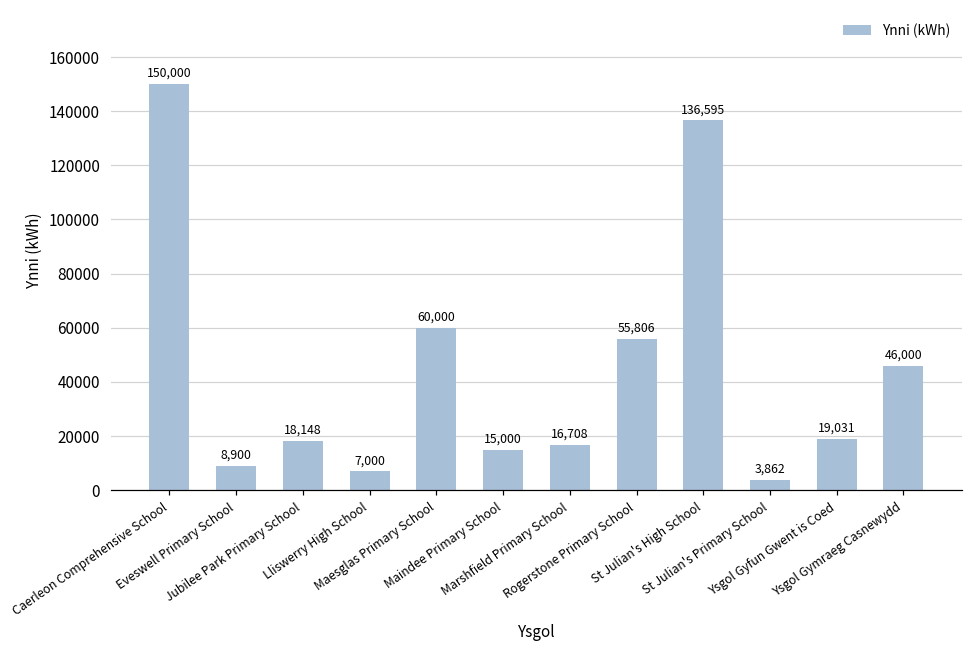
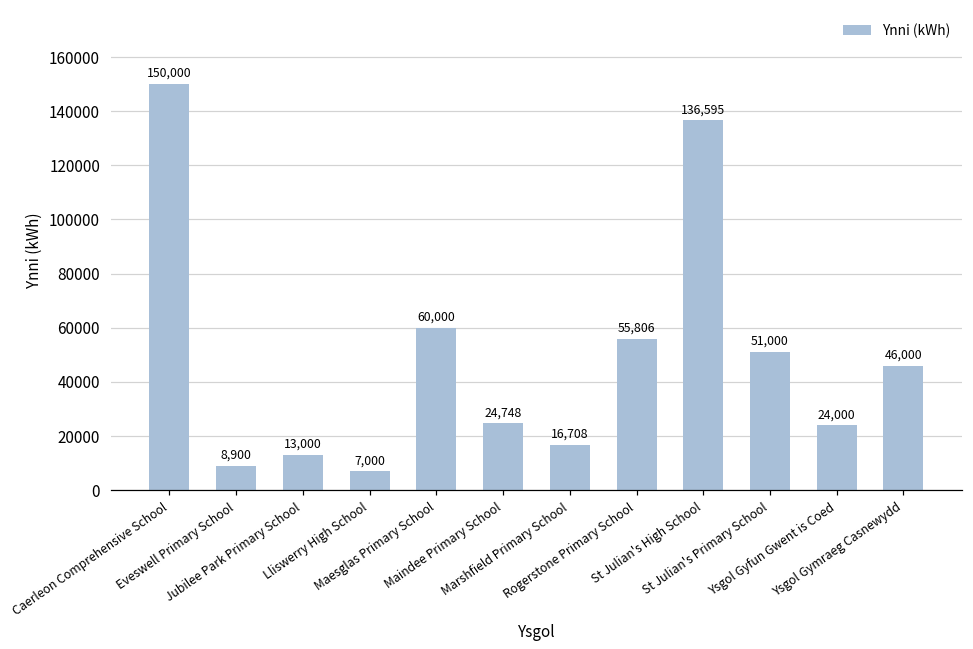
Jubilee Park Primary School: 18,148 -> 13,000
Maindee Primary School: 15,000 -> 24,748
St Julian's Primary School: 3,862 -> 51,000
Ysgol Gyfun Gwent is Coed: 19,031 -> 24,000
